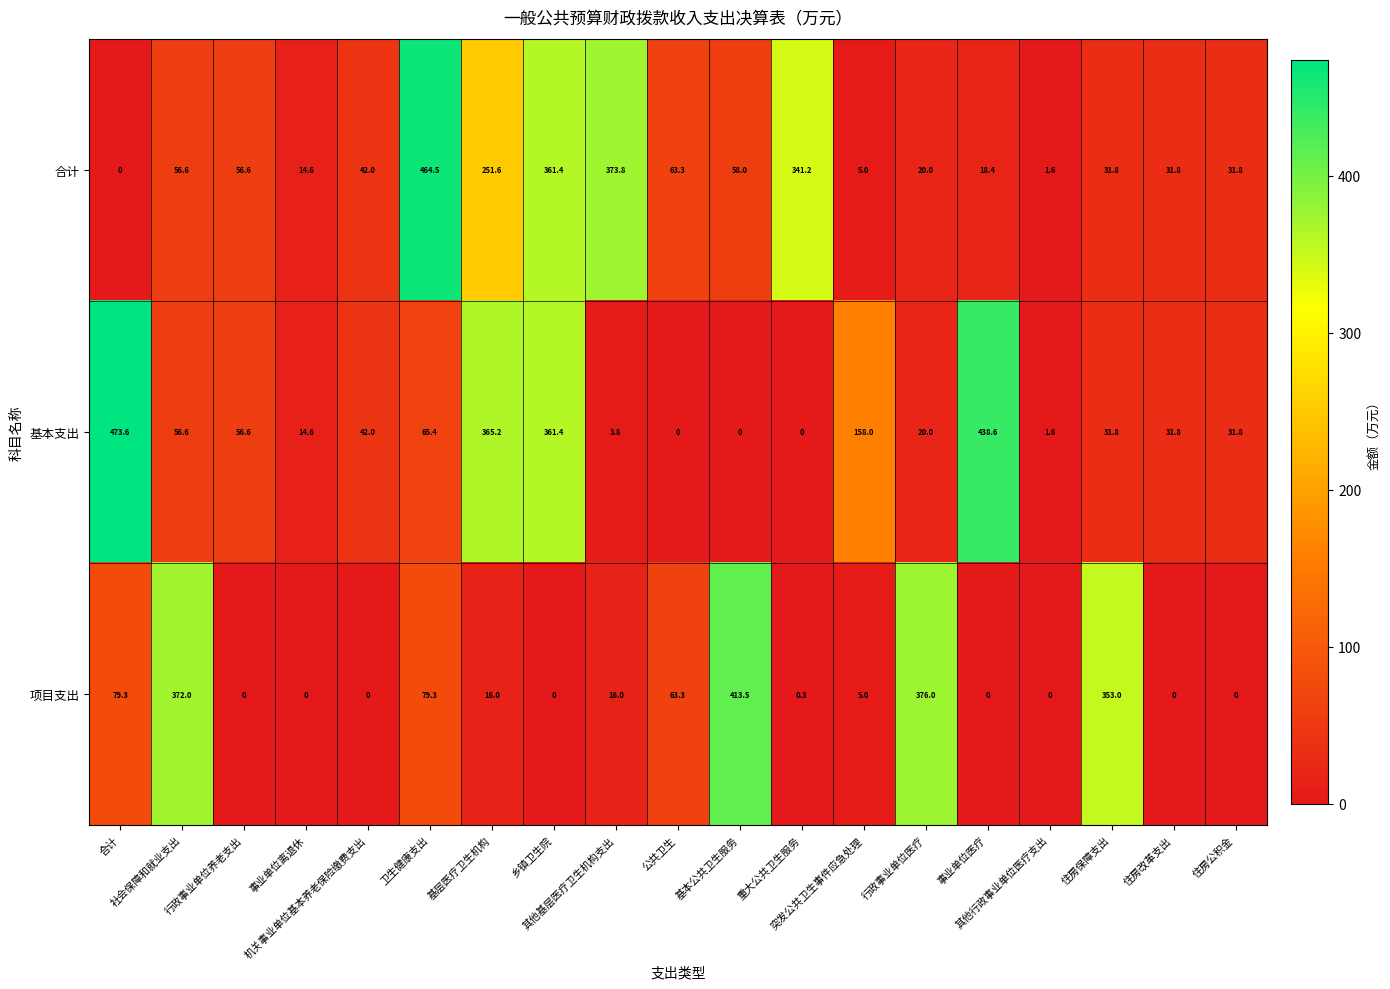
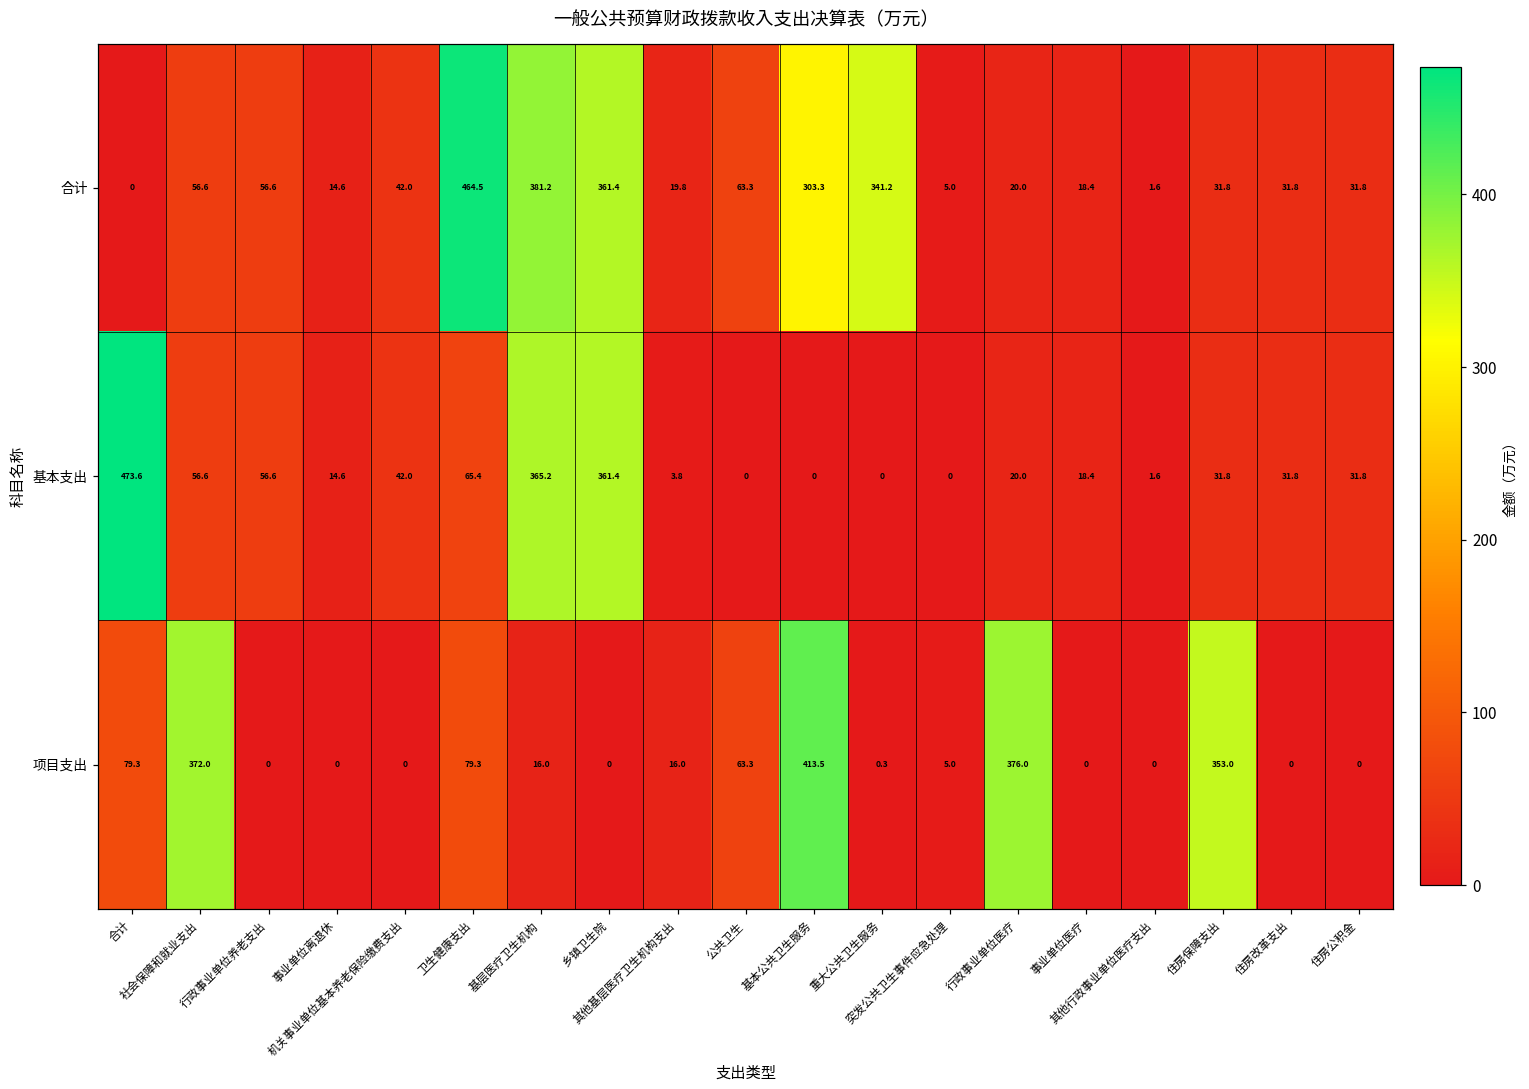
合计, 基层医疗卫生机构: 251.6 -> 381.2
合计, 其他基层医疗卫生机构支出: 373.8 -> 19.8
合计, 基本公共卫生服务: 58.0 -> 303.3
基本支出, 突发公共卫生事件应急处理: 158.0 -> 0
基本支出, 事业单位医疗: 438.6 -> 18.4
